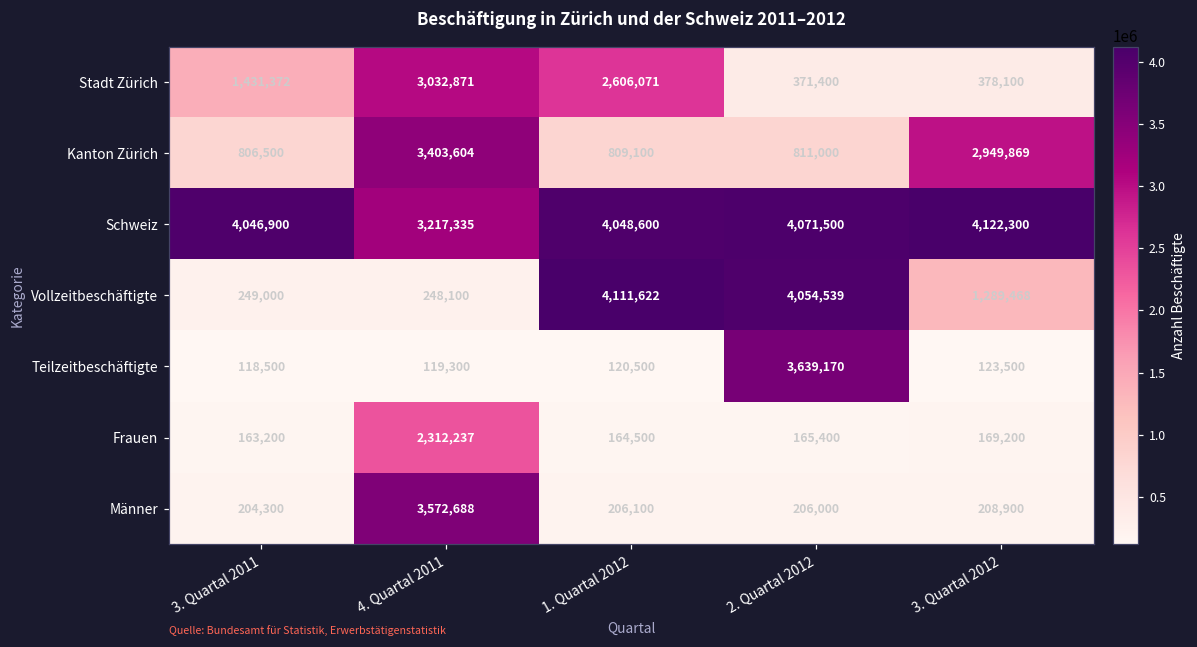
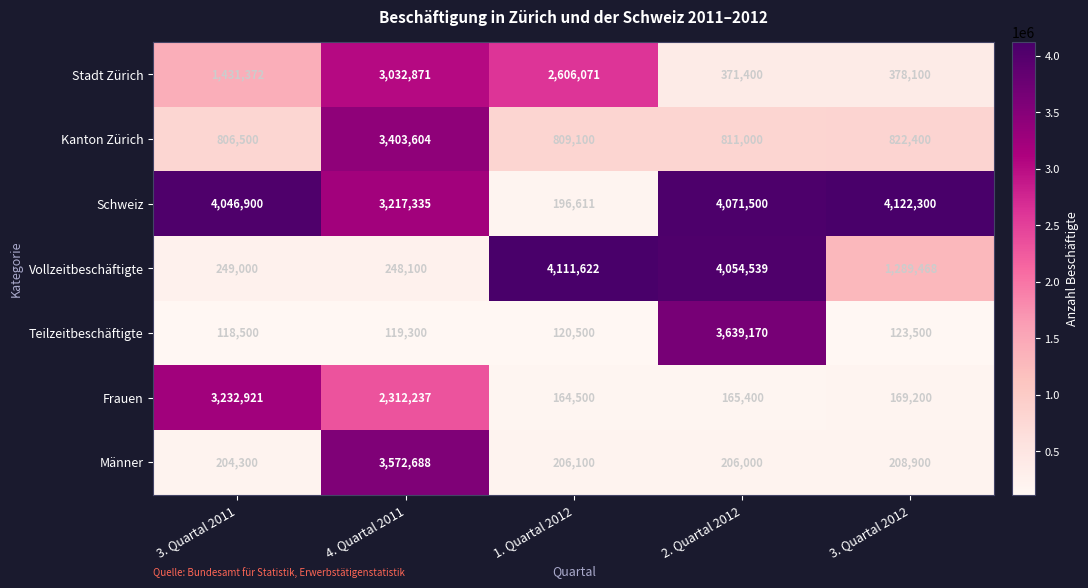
Kanton Zürich, 3. Quartal 2012: 2,949,869 -> 822,400
Schweiz, 1. Quartal 2012: 4,048,600 -> 196,611
Frauen, 3. Quartal 2011: 163,200 -> 3,232,921
